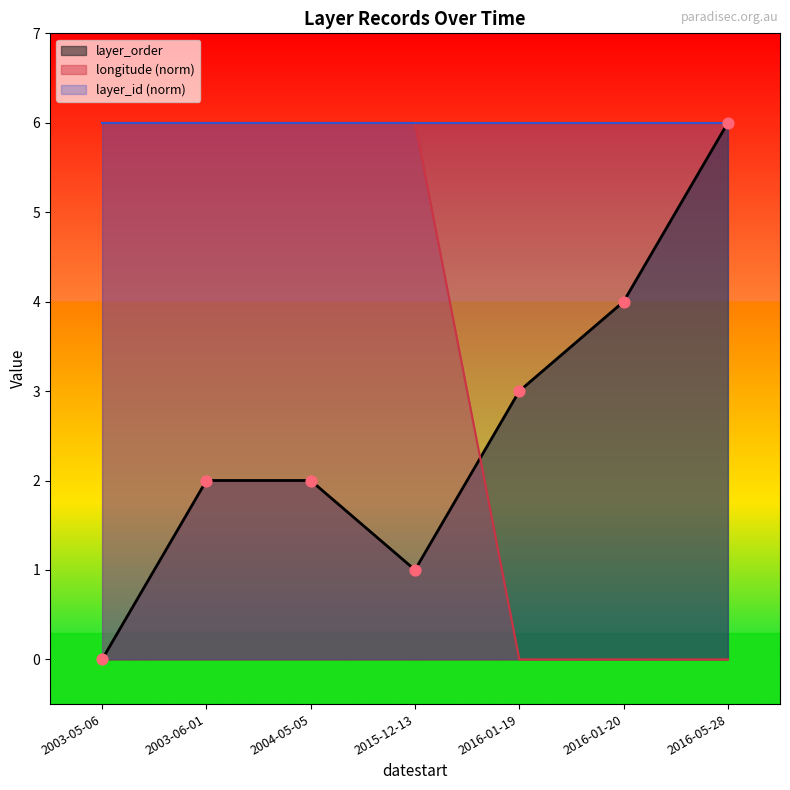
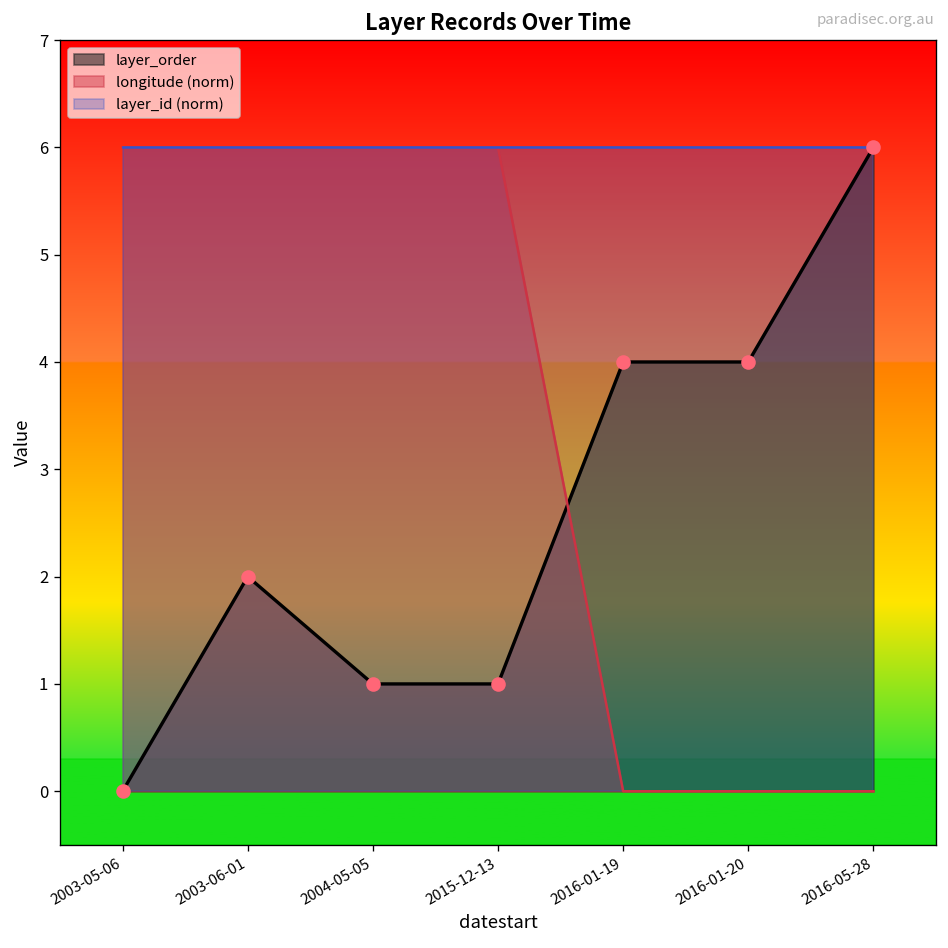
layer_order, 2004-05-05: 2 -> 1
layer_order, 2016-01-19: 3 -> 4
